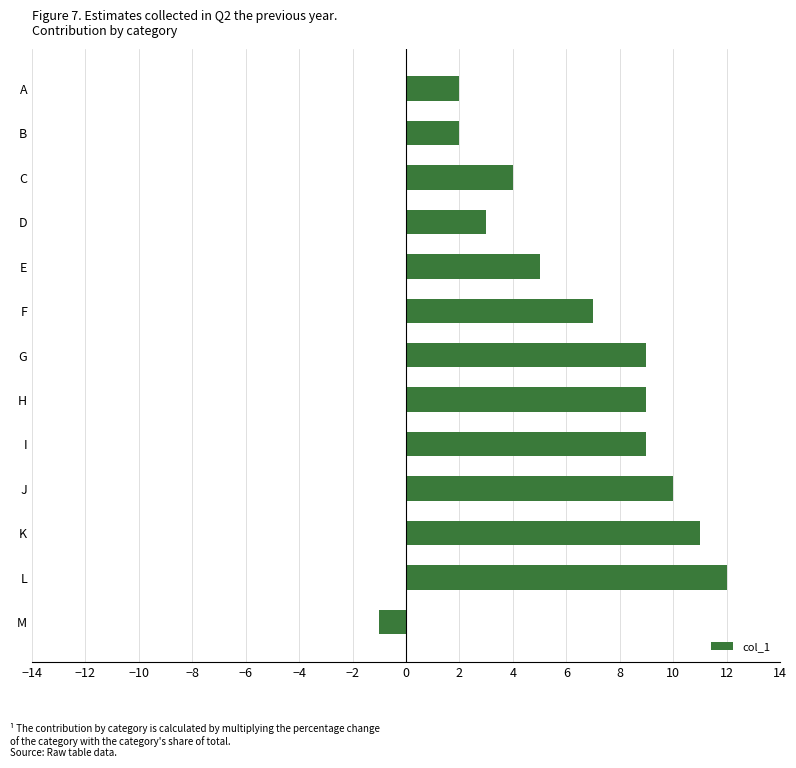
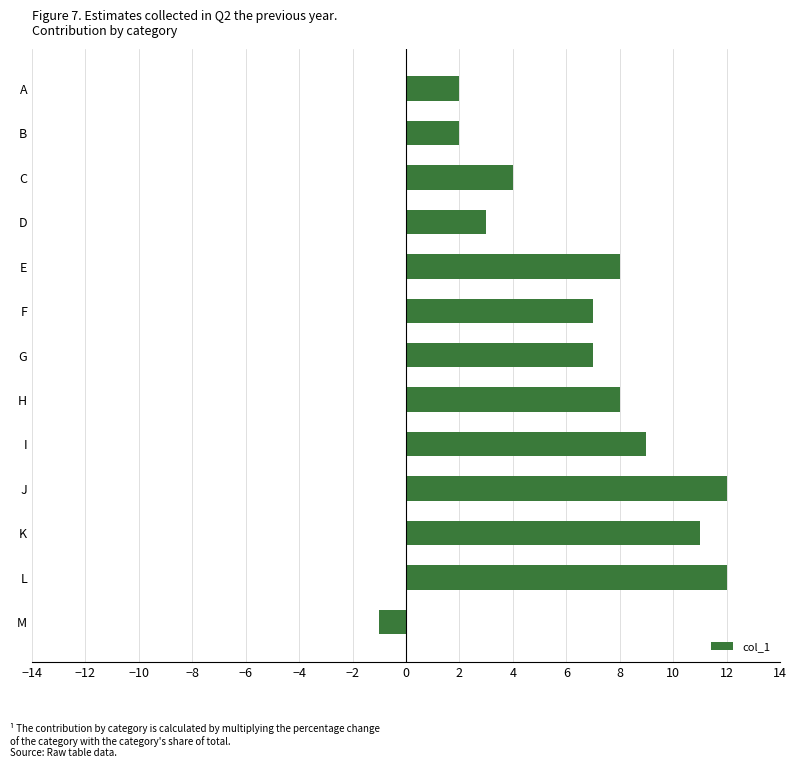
E: 5 -> 8
G: 9 -> 7
H: 9 -> 8
J: 10 -> 12
